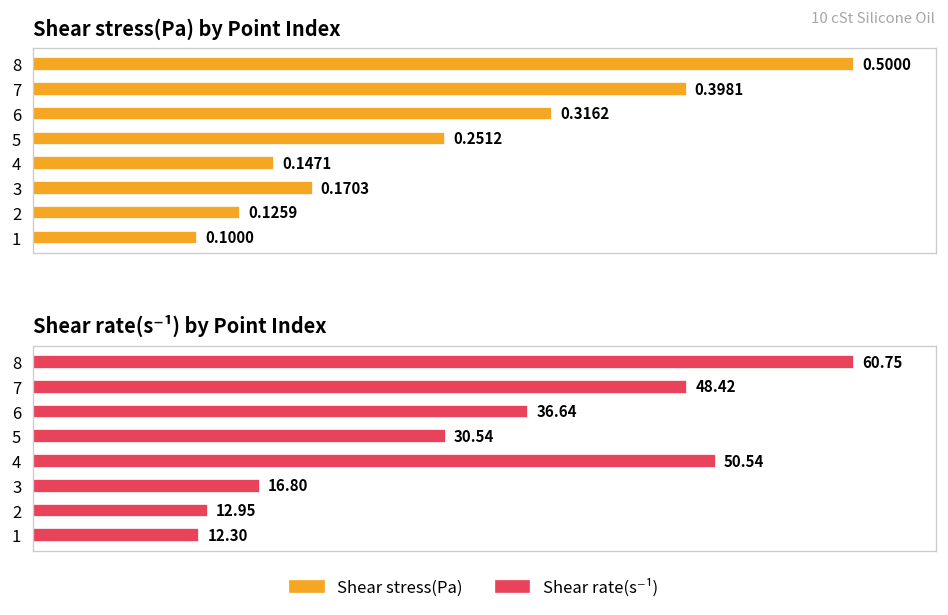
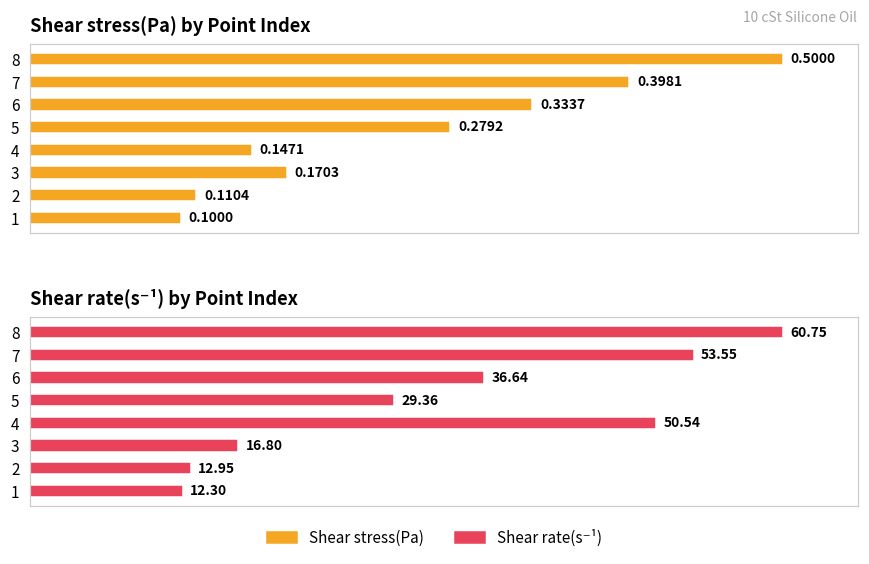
Shear stress(Pa) by Point Index, 6: 0.3162 -> 0.3337
Shear stress(Pa) by Point Index, 5: 0.2512 -> 0.2792
Shear stress(Pa) by Point Index, 2: 0.1259 -> 0.1104
Shear rate(s⁻¹) by Point Index, 7: 48.42 -> 53.55
Shear rate(s⁻¹) by Point Index, 5: 30.54 -> 29.36
